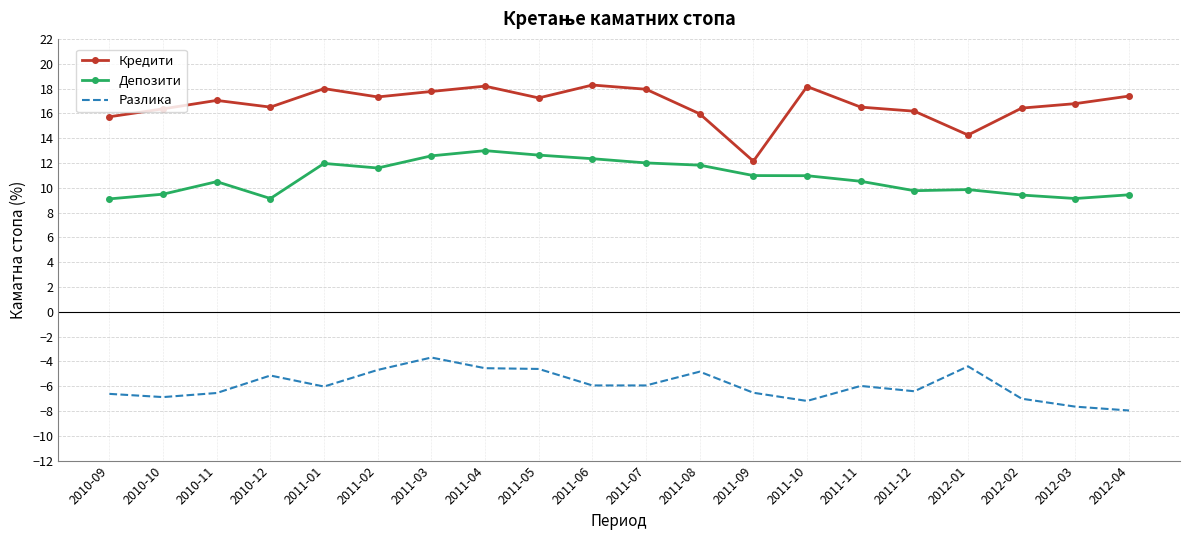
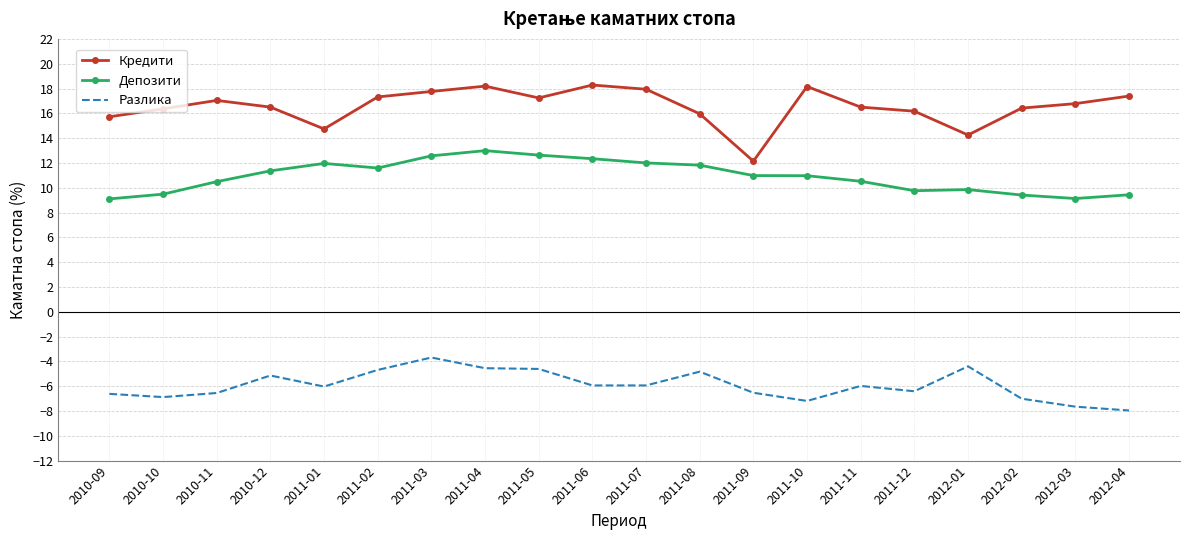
Депозити, 2010-12: 9.1 -> 11.4
Кредити, 2011-01: 18.0 -> 14.7
